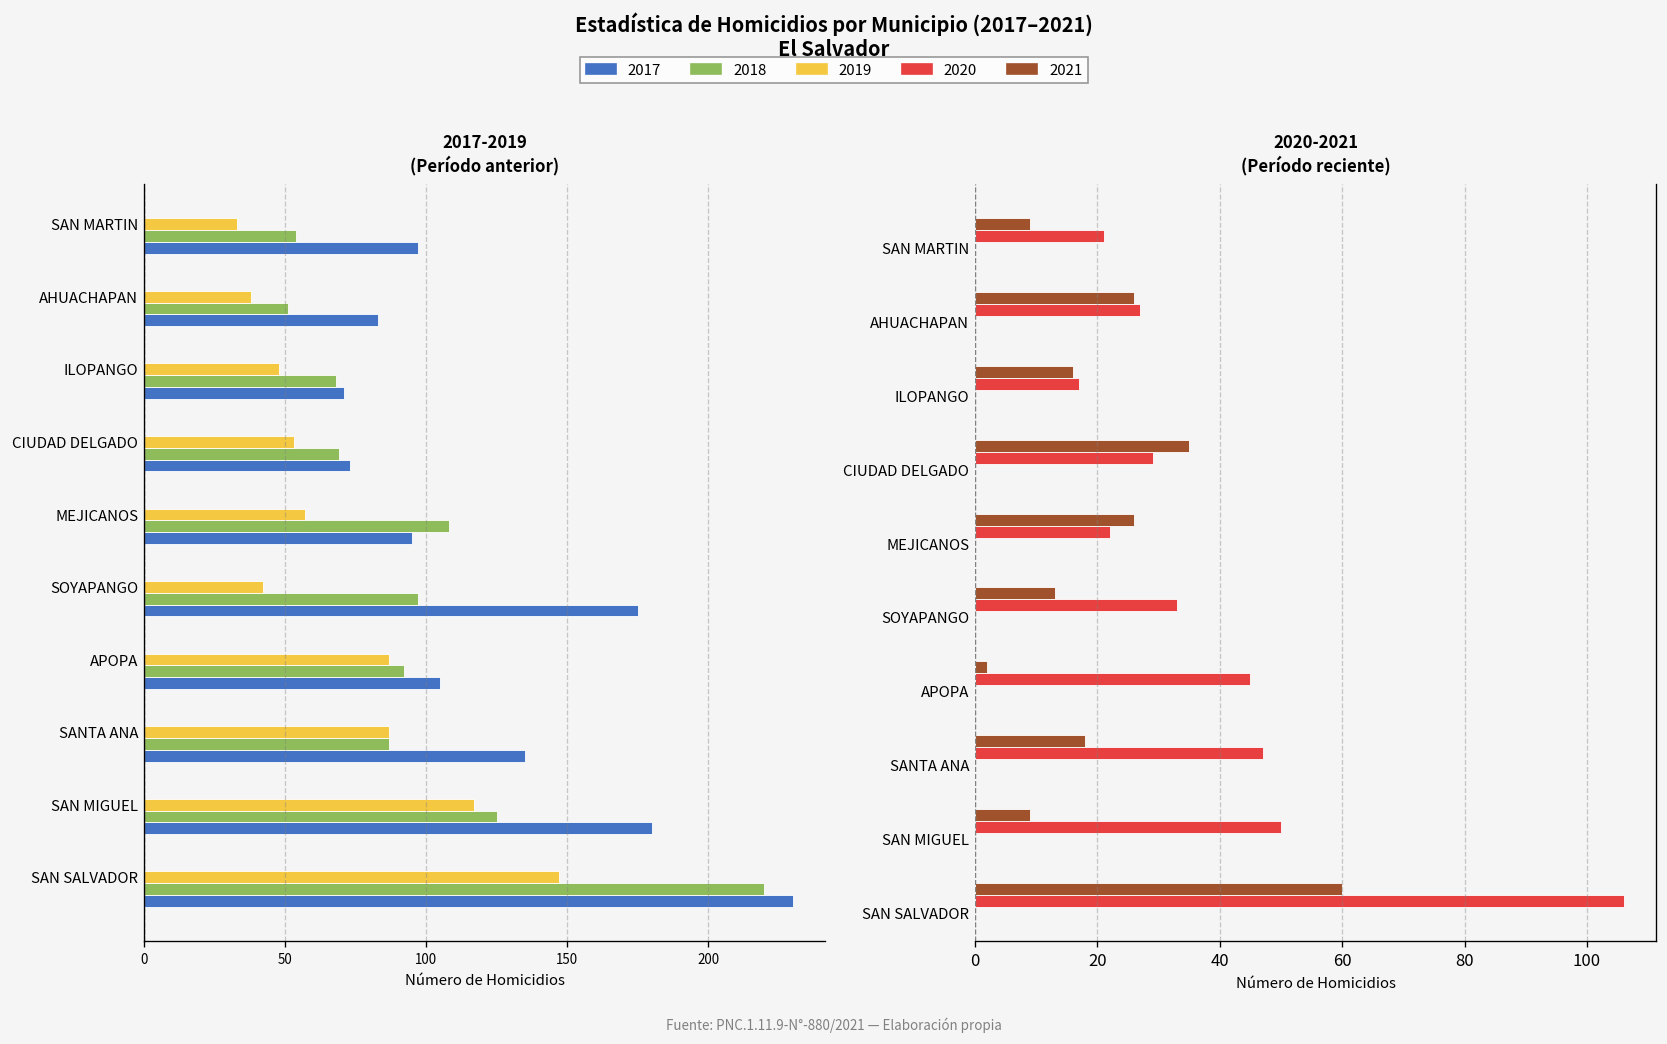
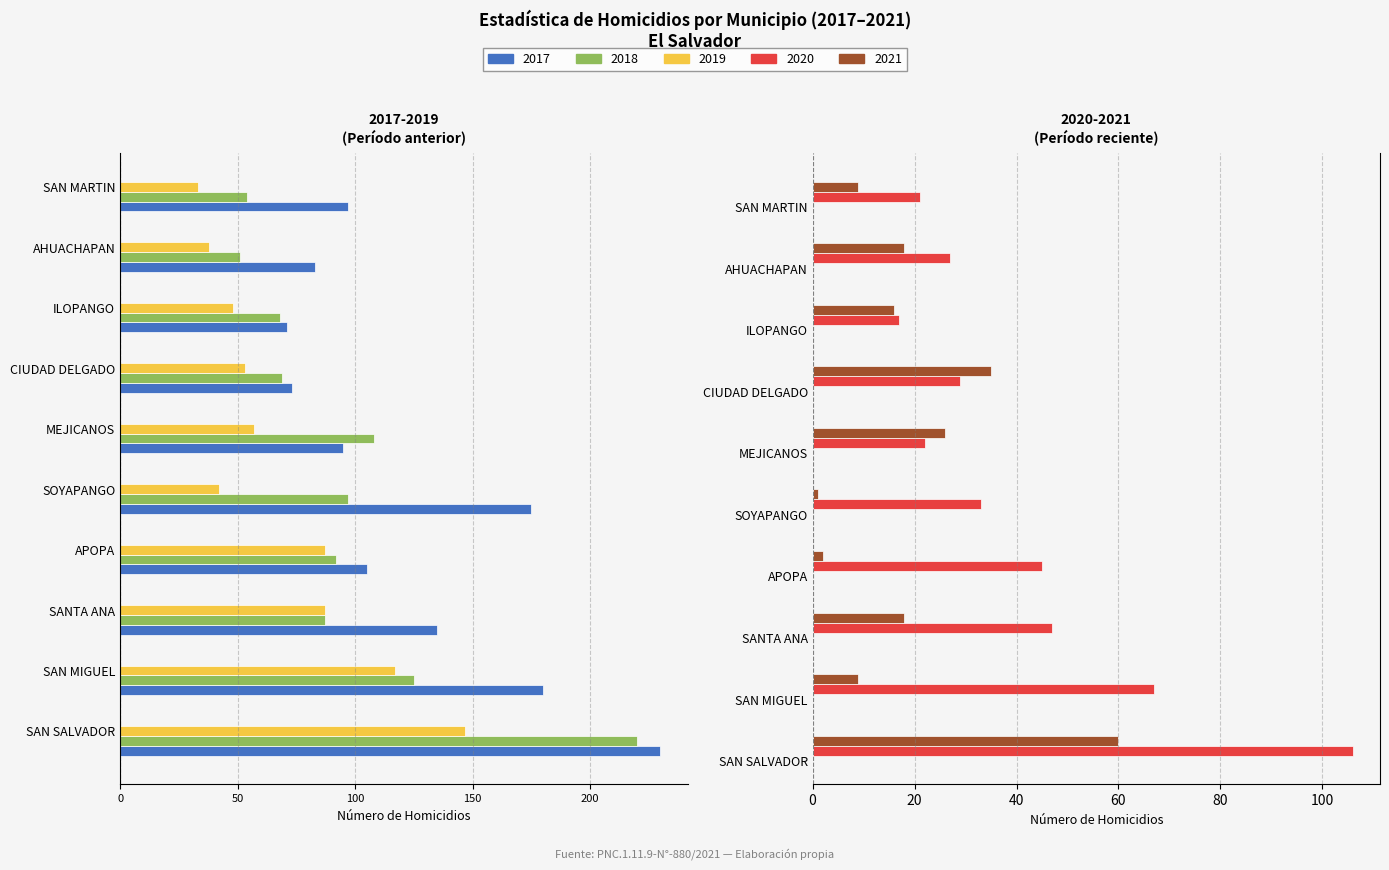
2020-2021 (Período reciente), 2021, AHUACHAPAN: 26 -> 18
2020-2021 (Período reciente), 2021, SOYAPANGO: 13 -> 1
2020-2021 (Período reciente), 2020, SAN MIGUEL: 50 -> 67
